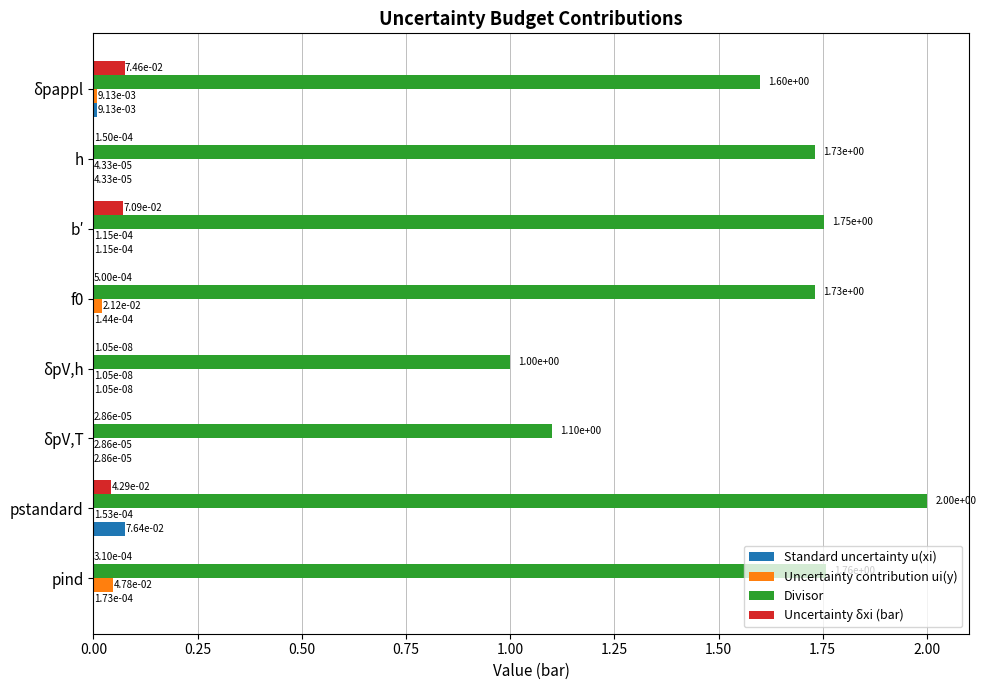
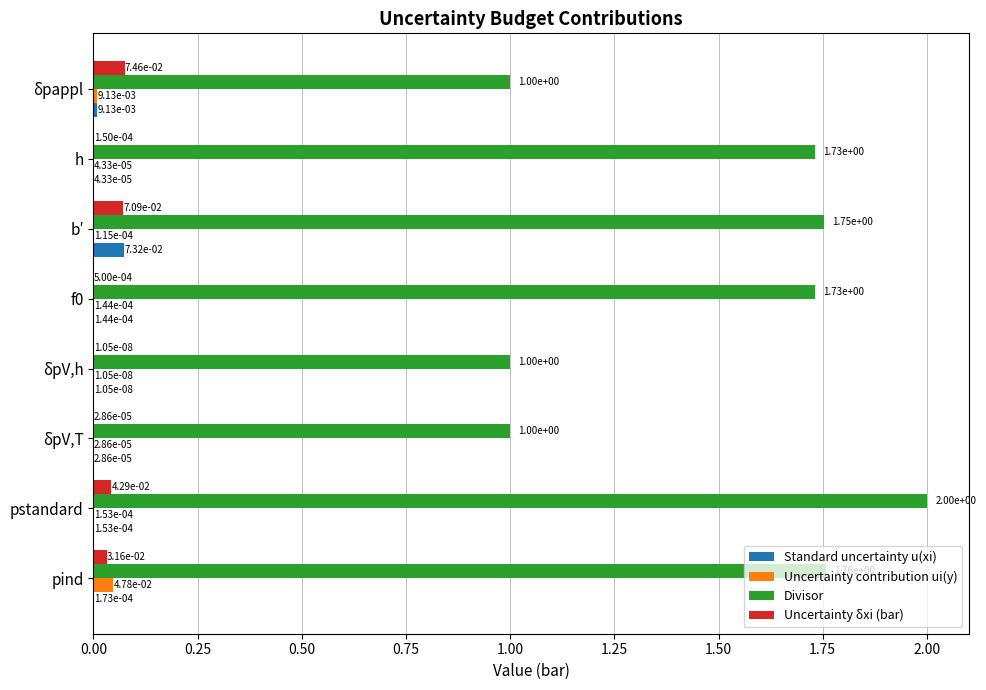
Divisor, δpappl: 1.60e+00 -> 1.00e+00
Standard uncertainty u(xi), b′: 1.15e-04 -> 7.32e-02
Uncertainty contribution ui(y), f0: 2.12e-02 -> 1.44e-04
Divisor, δpV,T: 1.10e+00 -> 1.00e+00
Standard uncertainty u(xi), pstandard: 7.64e-02 -> 1.53e-04
Uncertainty δxi (bar), pind: 3.10e-04 -> 3.16e-02
